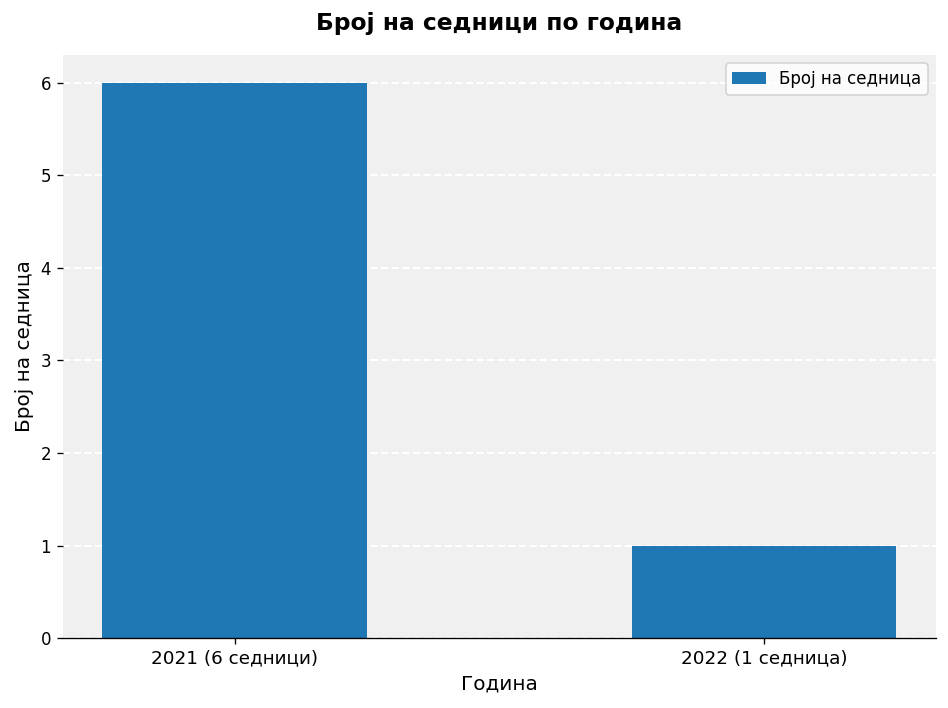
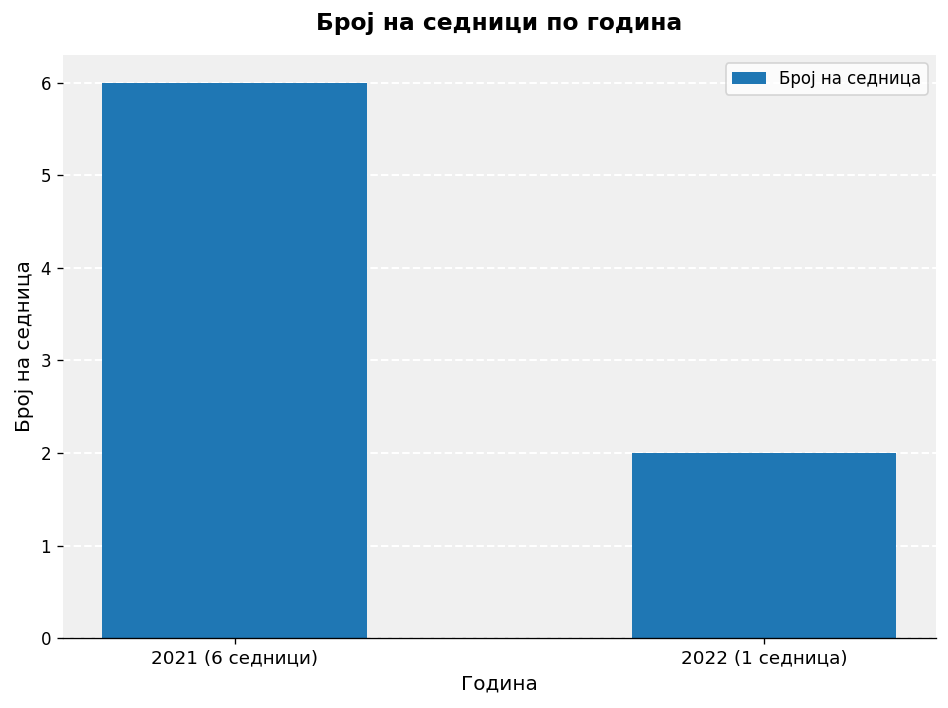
2022 (1 седница): 1 -> 2
